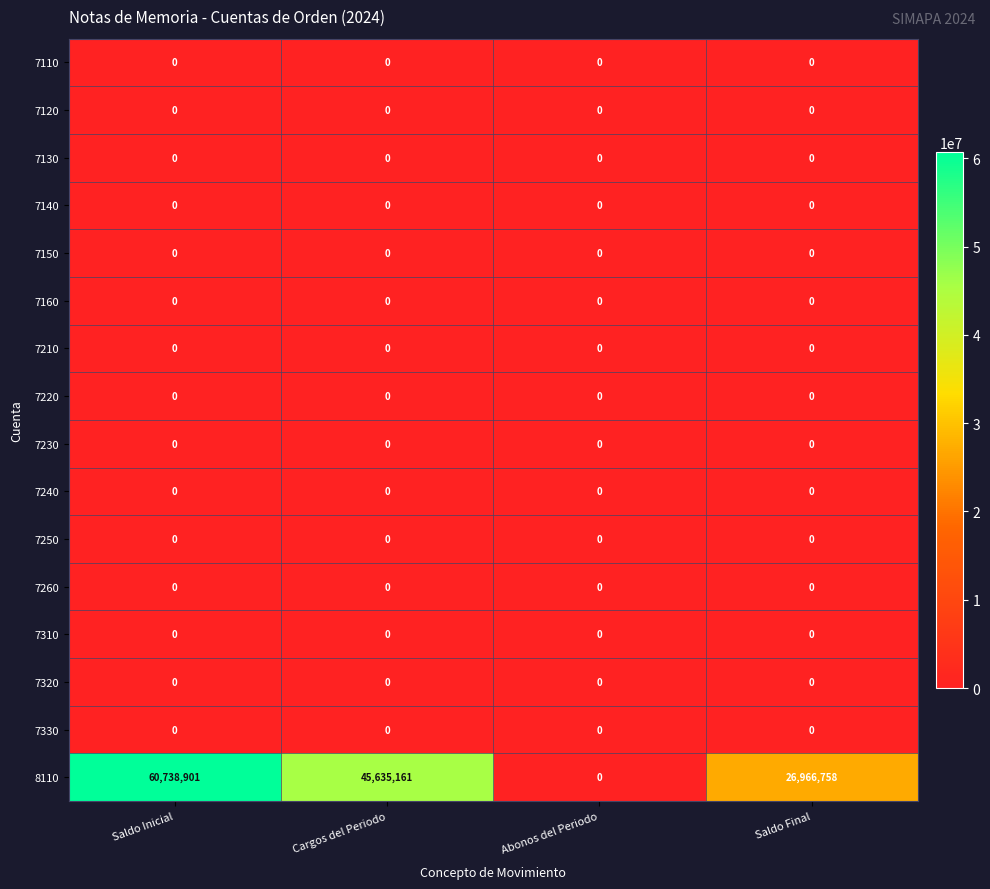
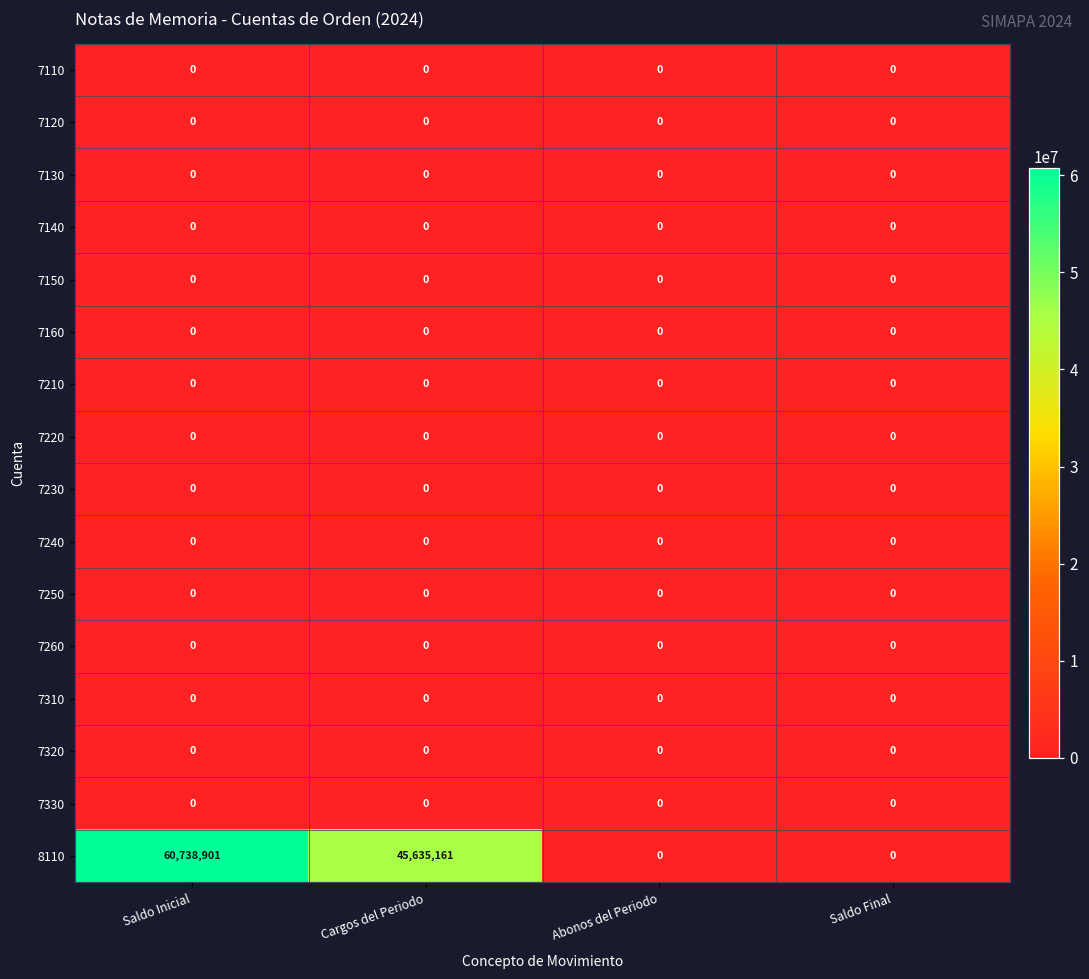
8110, Saldo Final: 26,966,758 -> 0
